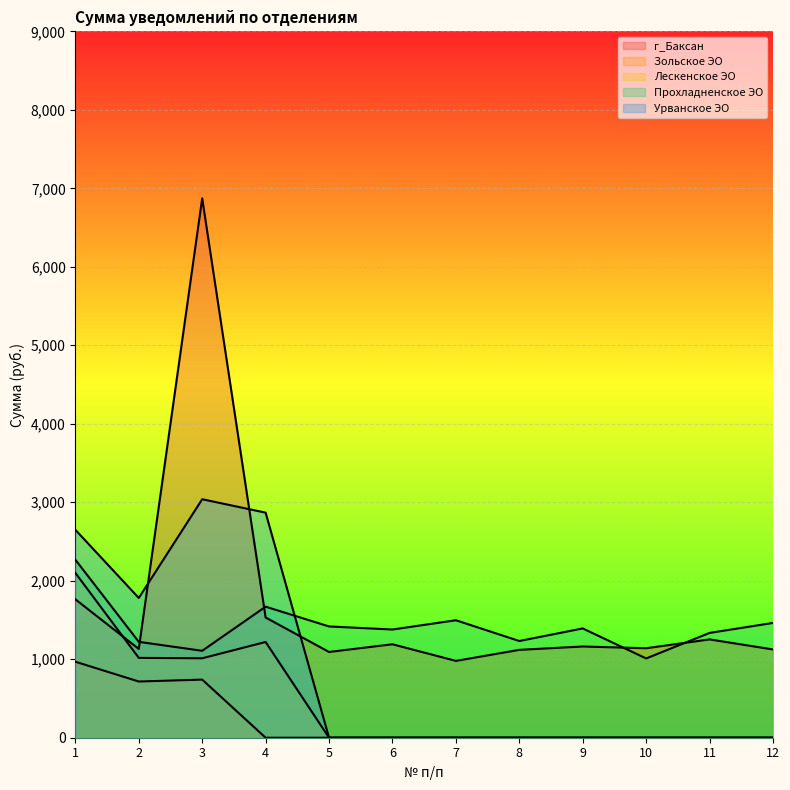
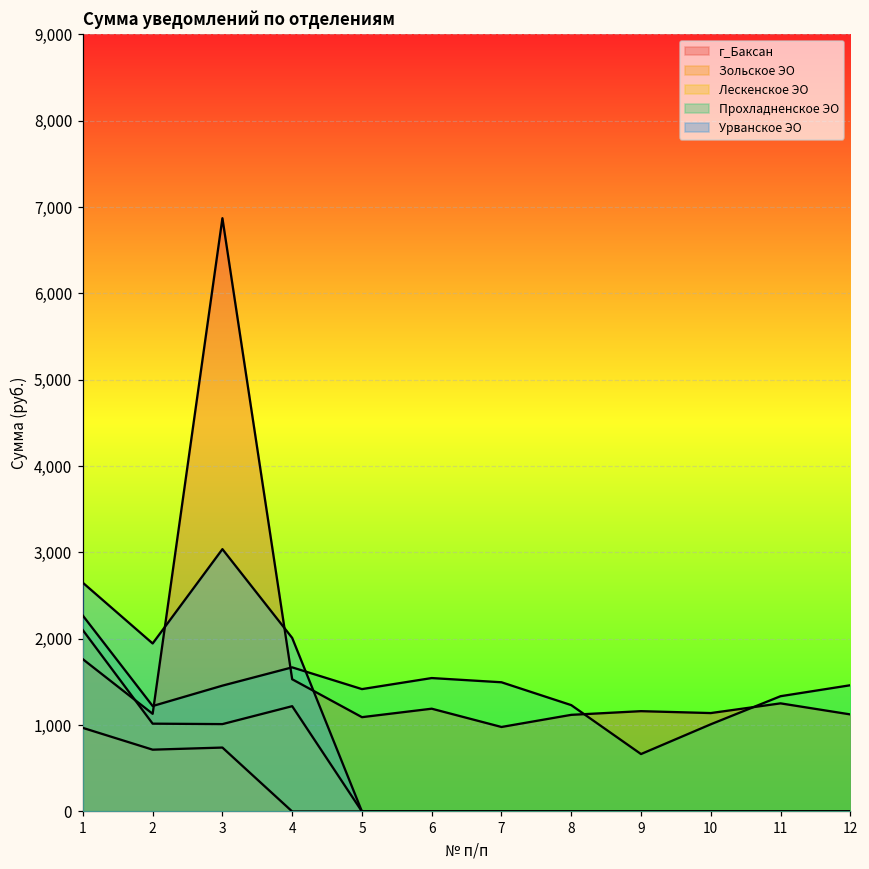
Урванское ЭО, 2: 1,800 -> 1,900
Прохладненское ЭО, 3: 1,100 -> 1,500
Урванское ЭО, 4: 2,900 -> 2,000
Прохладненское ЭО, 6: 1,400 -> 1,500
Прохладненское ЭО, 9: 1,400 -> 700
